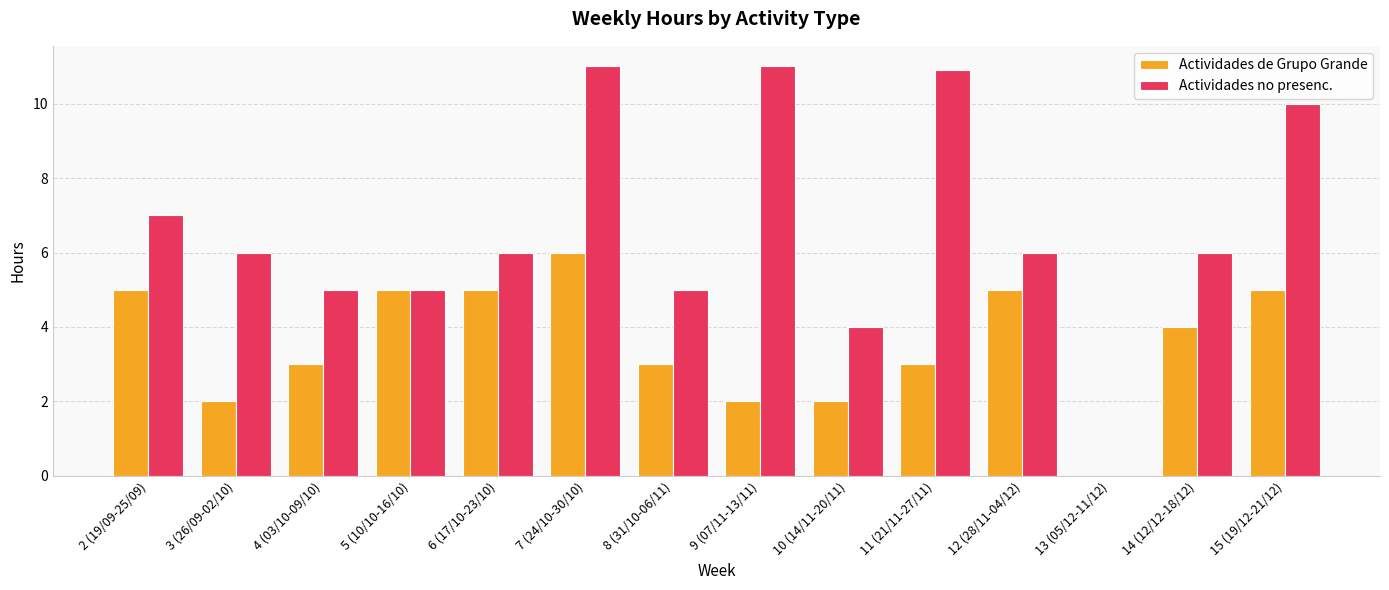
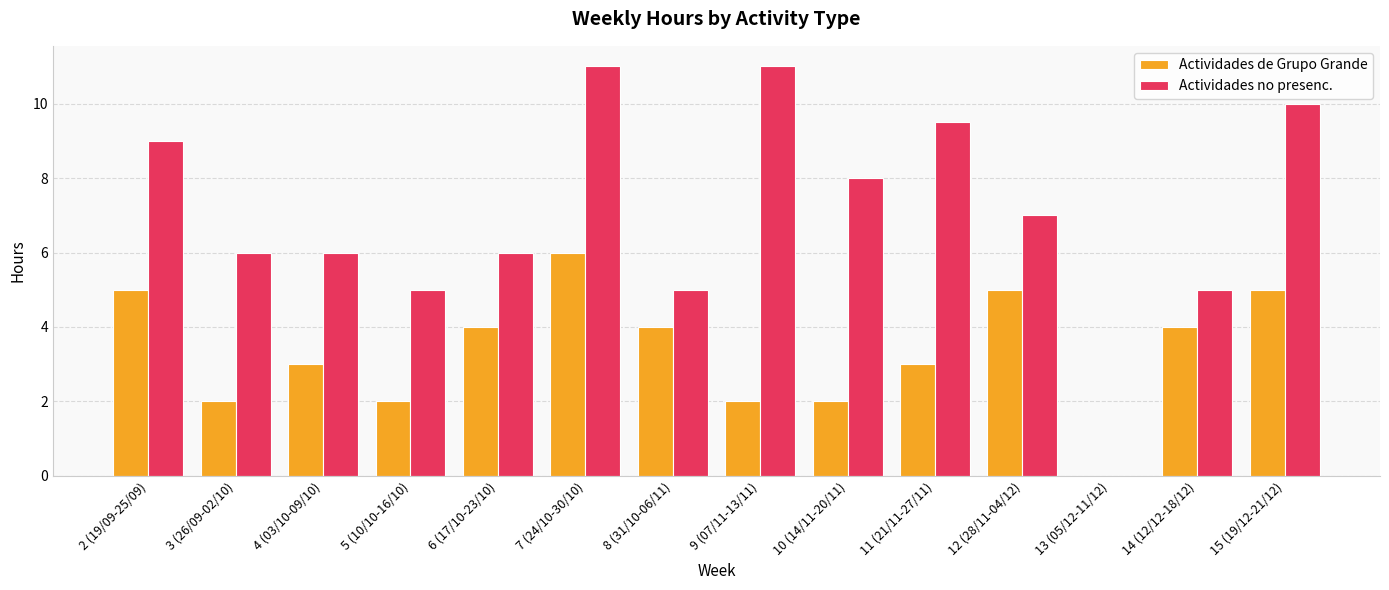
Actividades no presenc., 2 (19/09-25/09): 7 -> 9
Actividades no presenc., 4 (03/10-09/10): 5 -> 6
Actividades de Grupo Grande, 5 (10/10-16/10): 5 -> 2
Actividades de Grupo Grande, 6 (17/10-23/10): 5 -> 4
Actividades de Grupo Grande, 8 (31/10-06/11): 3 -> 4
Actividades no presenc., 10 (14/11-20/11): 4 -> 8
Actividades no presenc., 11 (21/11-27/11): 10.9 -> 9.5
Actividades no presenc., 12 (28/11-04/12): 6 -> 7
Actividades no presenc., 14 (12/12-18/12): 6 -> 5
